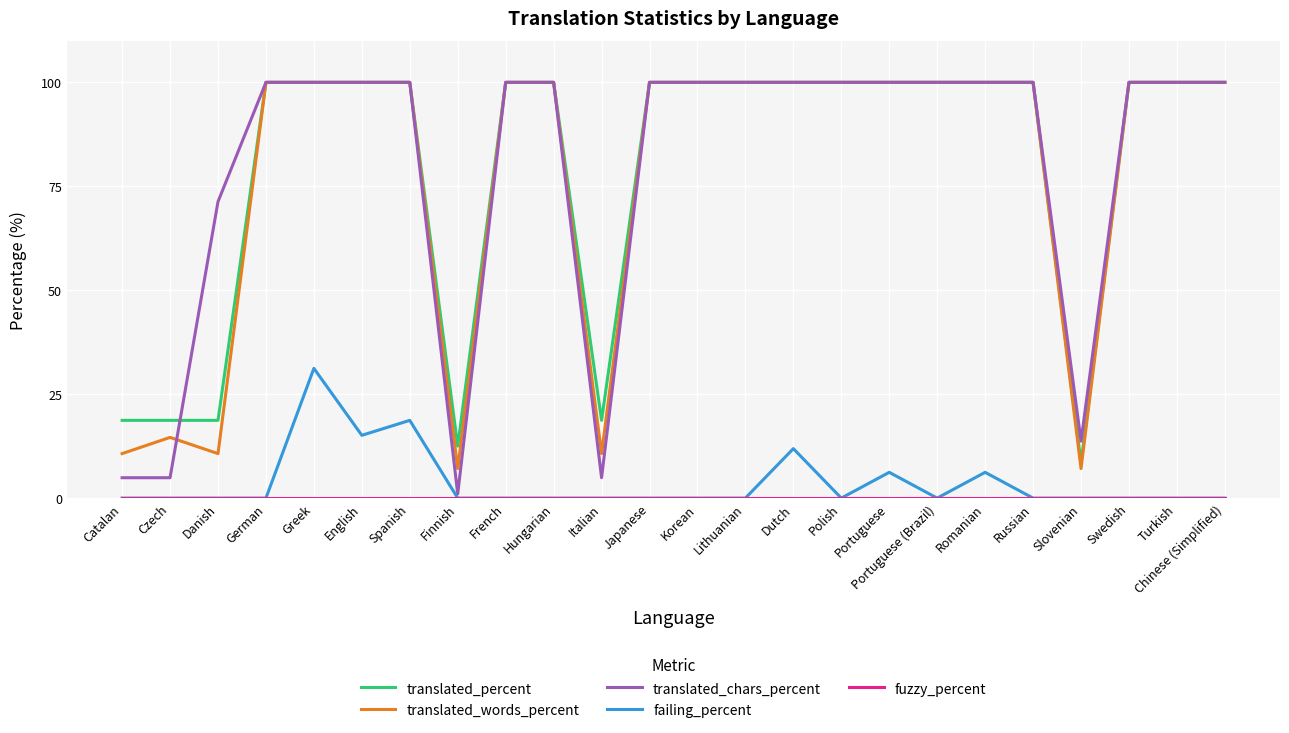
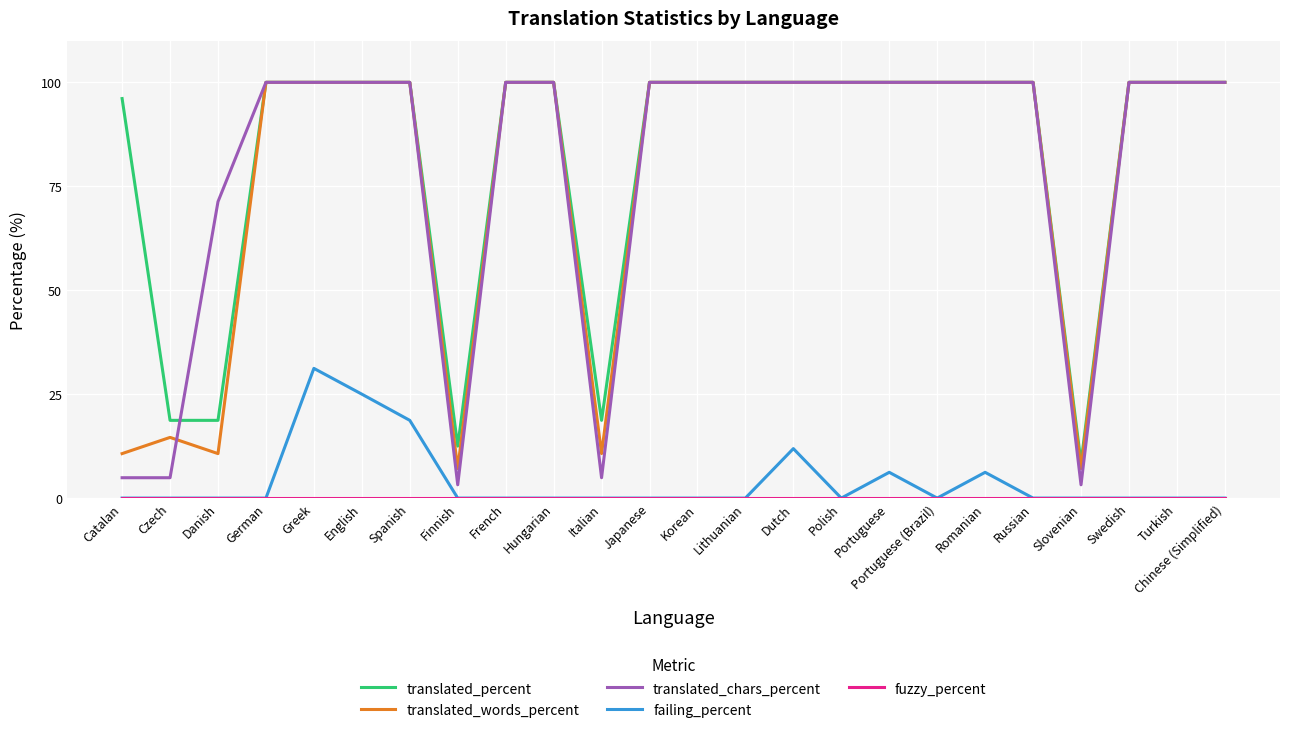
translated_percent, Catalan: 19 -> 96
failing_percent, English: 15 -> 25
translated_chars_percent, Finnish: 1 -> 3
translated_chars_percent, Slovenian: 14 -> 3
